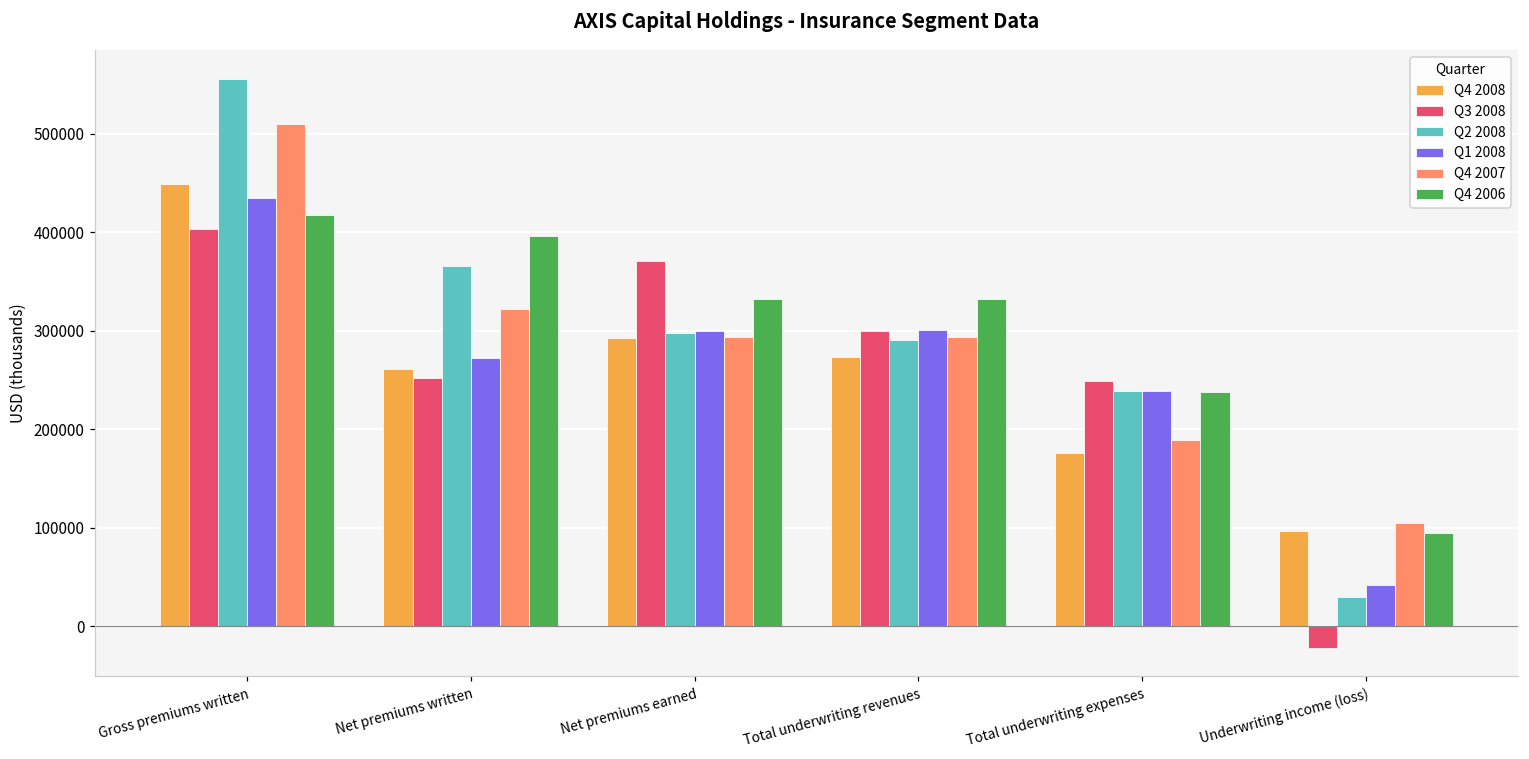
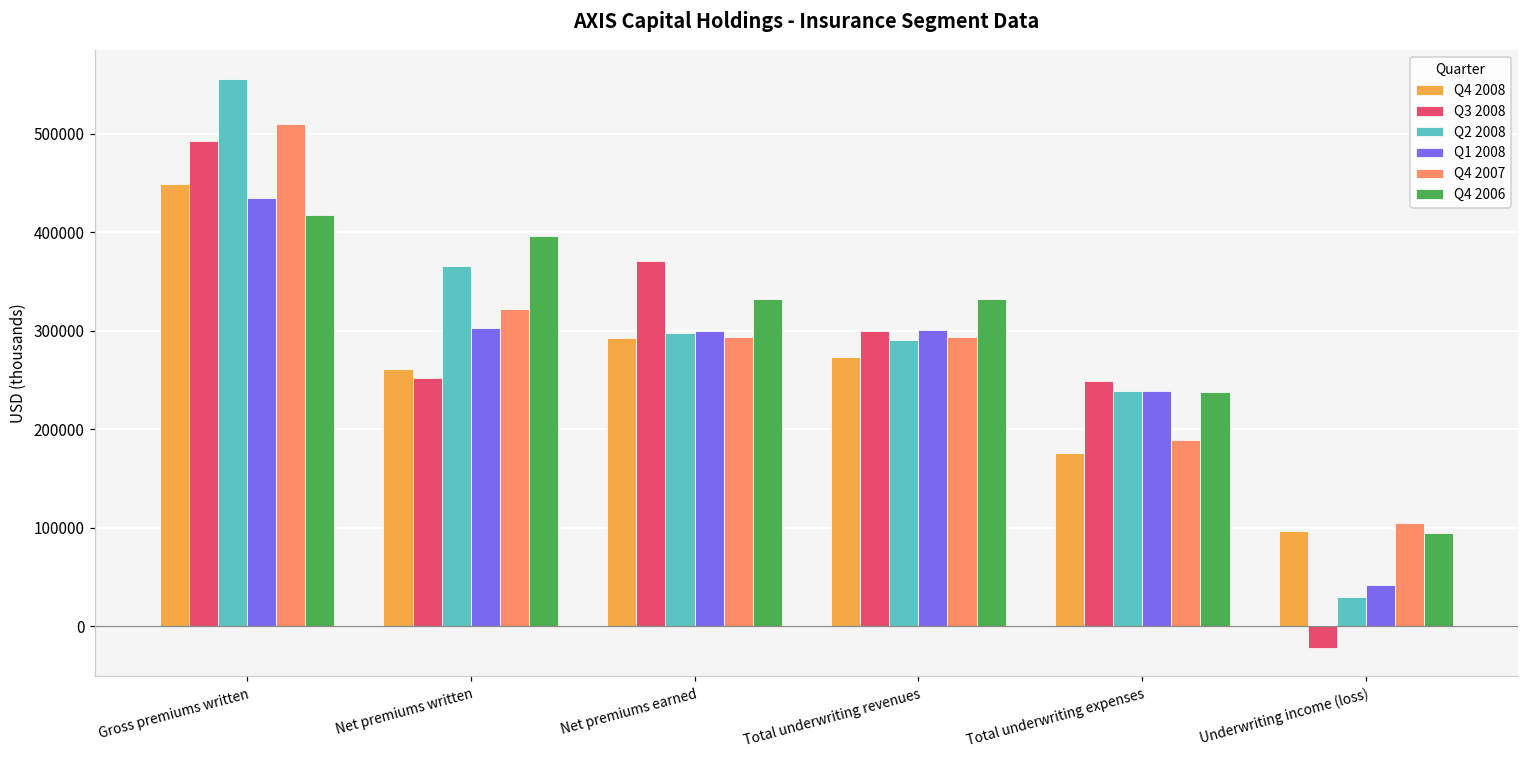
Q3 2008, Gross premiums written: 400000 -> 490000
Q1 2008, Net premiums written: 270000 -> 300000
